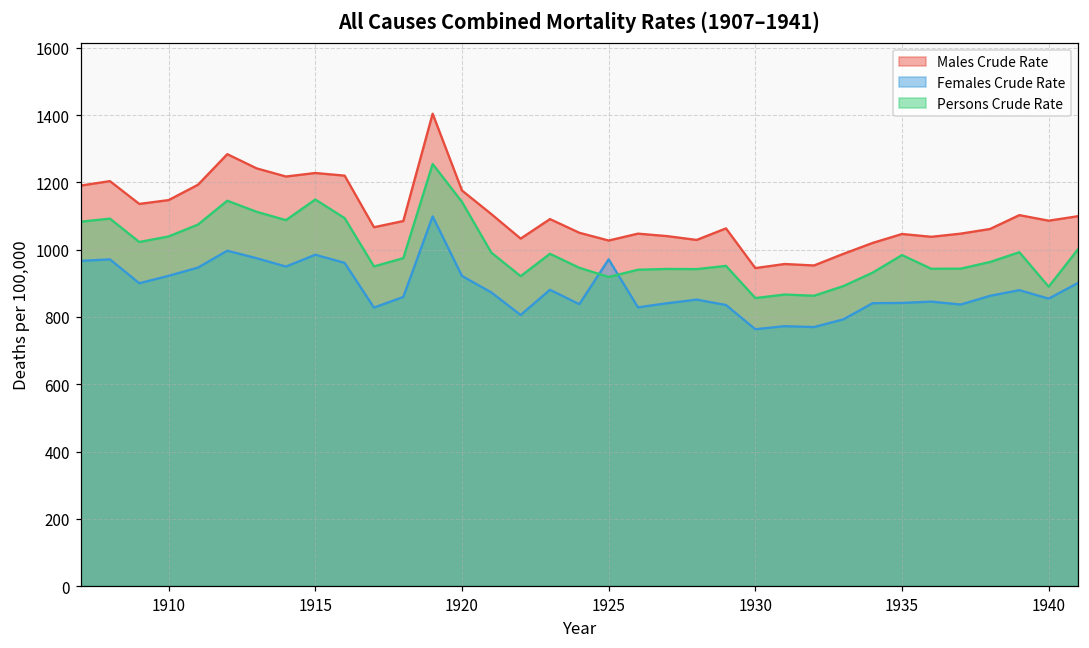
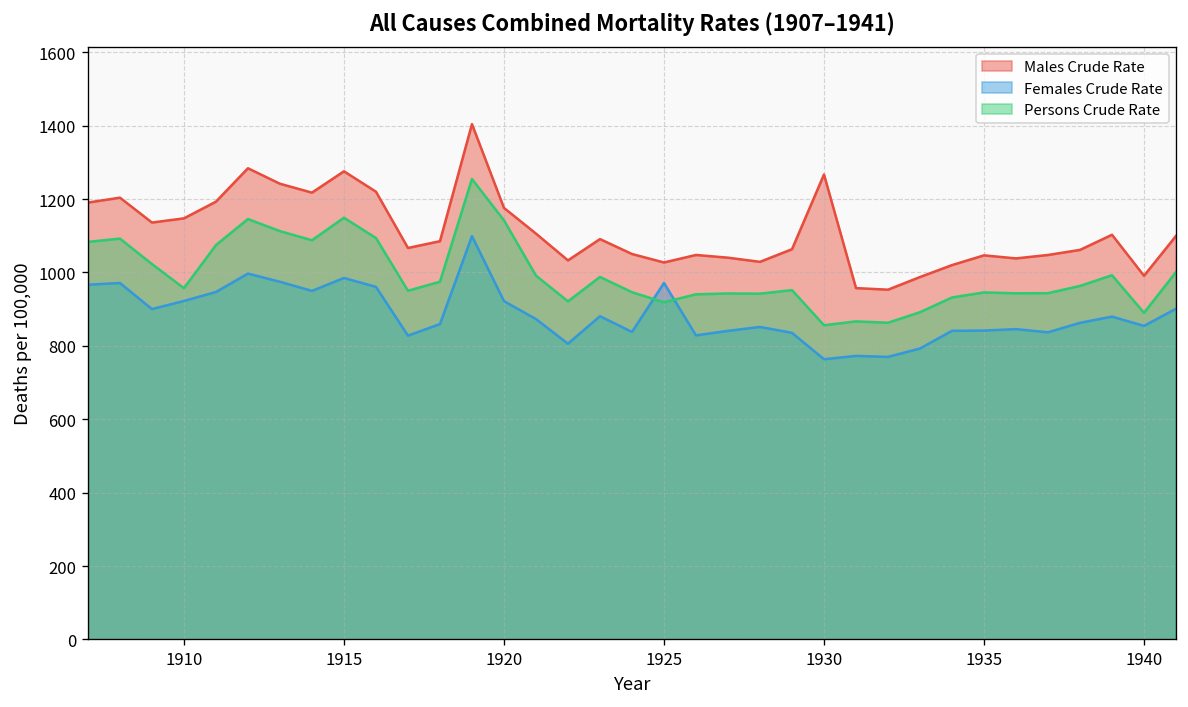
Persons Crude Rate, 1910: 1040 -> 960
Males Crude Rate, 1915: 1230 -> 1280
Males Crude Rate, 1930: 950 -> 1270
Persons Crude Rate, 1935: 980 -> 950
Males Crude Rate, 1940: 1090 -> 990
